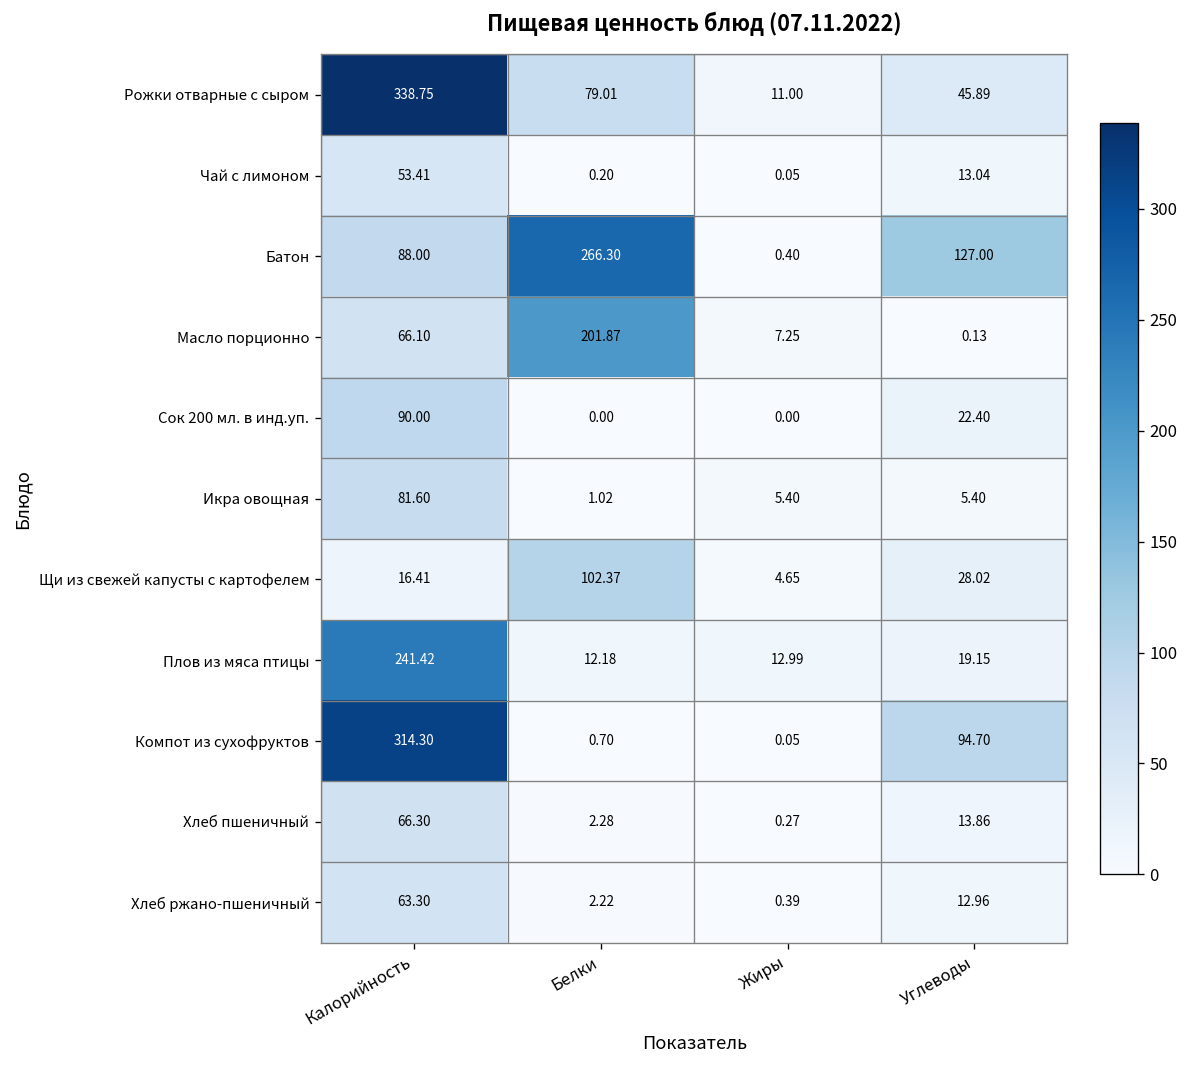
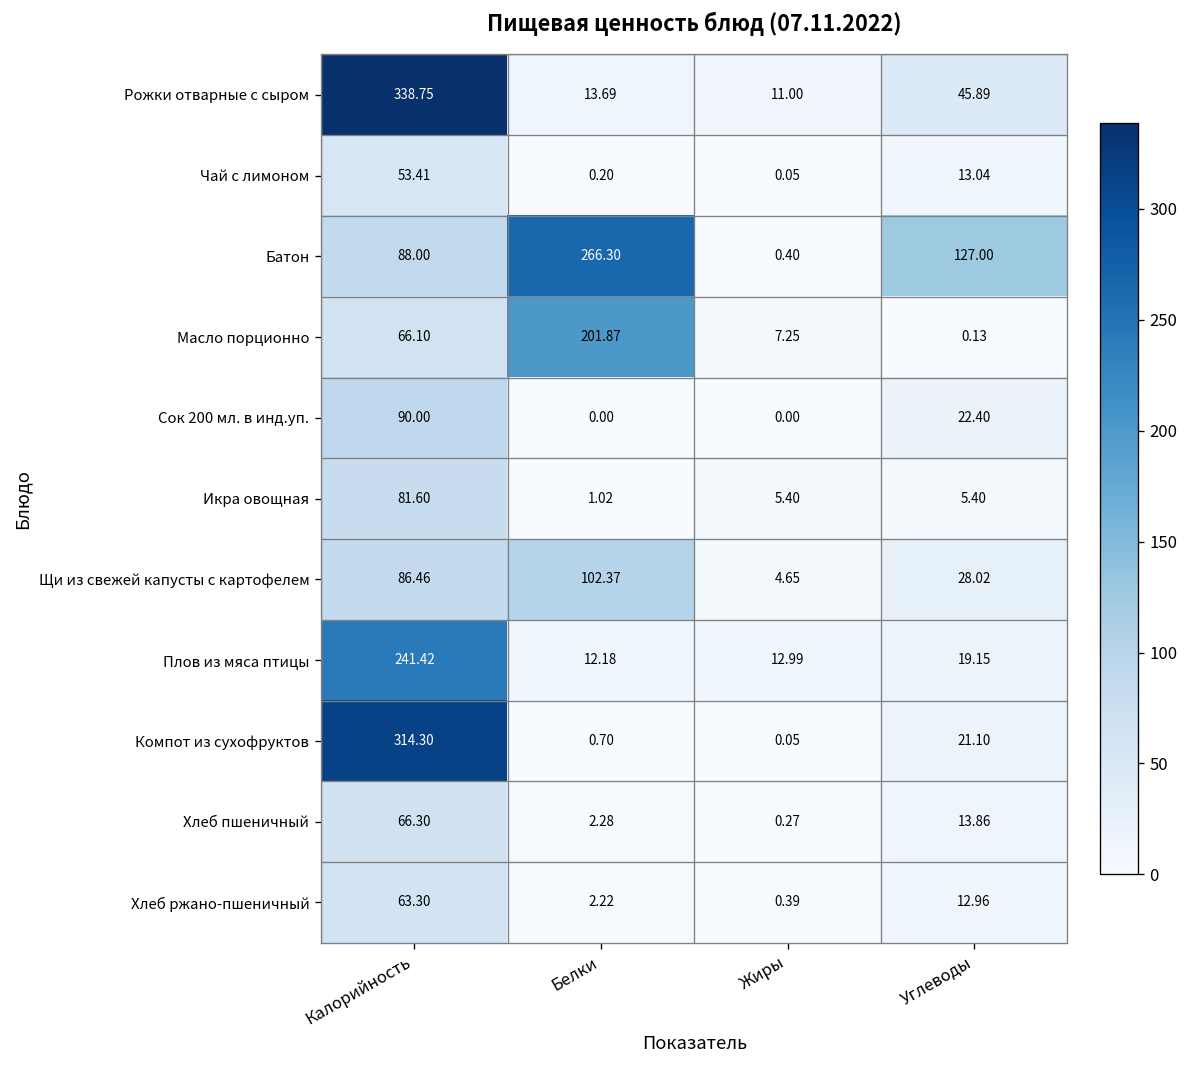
Рожки отварные с сыром, Белки: 79.01 -> 13.69
Щи из свежей капусты с картофелем, Калорийность: 16.41 -> 86.46
Компот из сухофруктов, Углеводы: 94.70 -> 21.10
